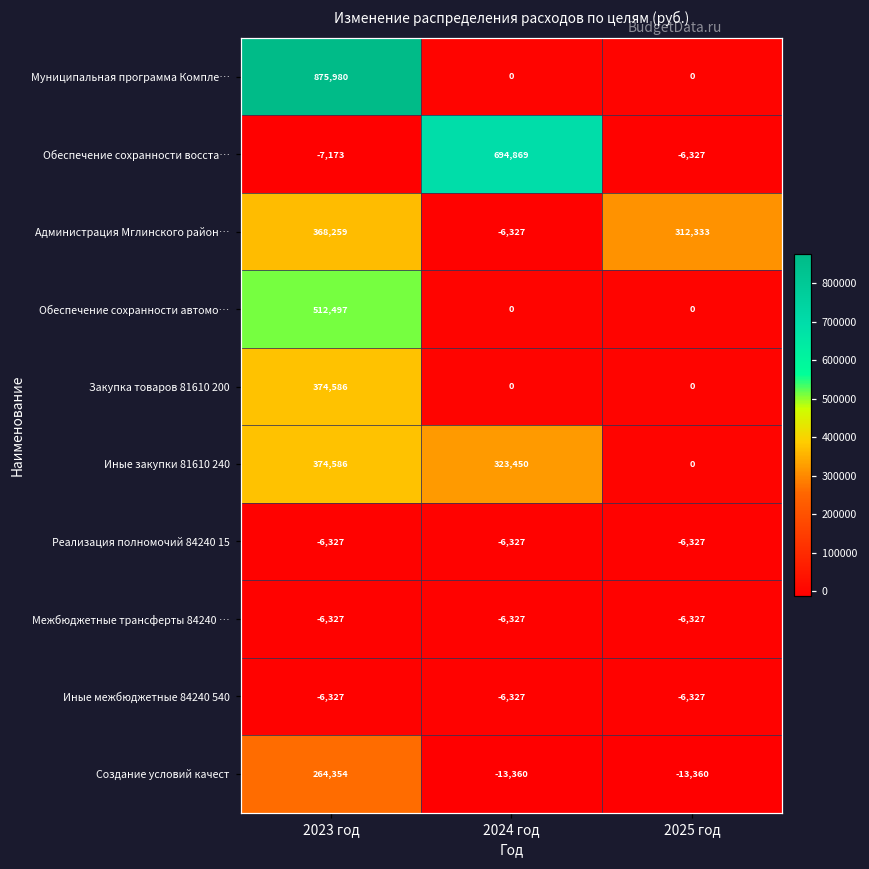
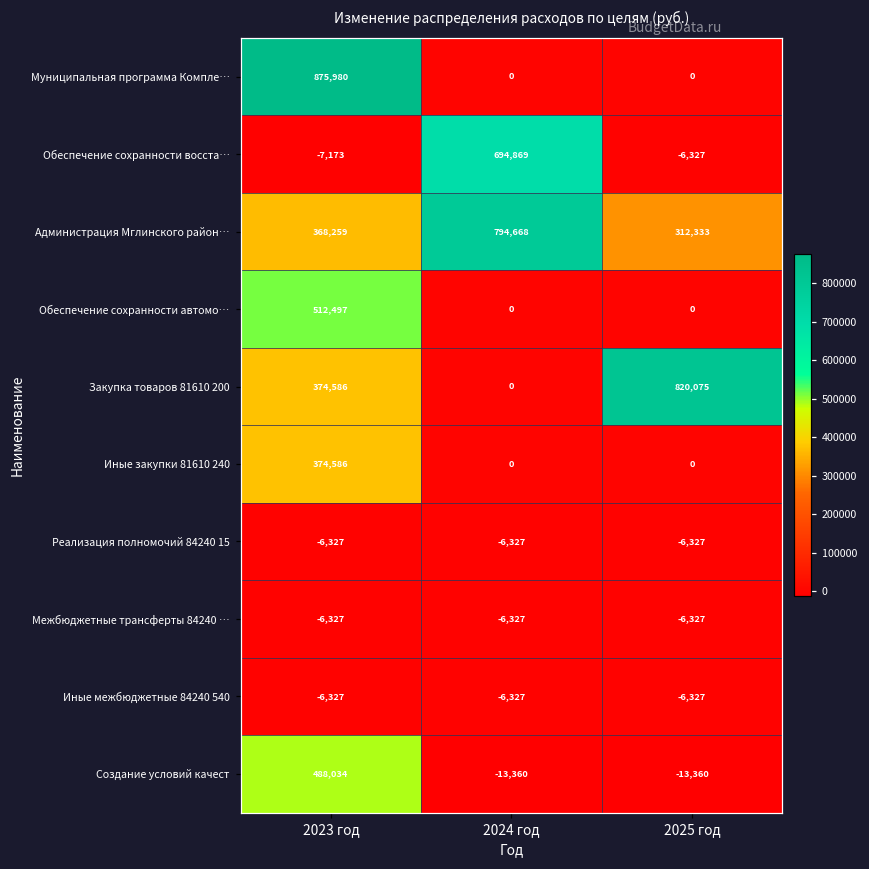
Администрация Мглинского район…, 2024 год: -6,327 -> 794,668
Закупка товаров 81610 200, 2025 год: 0 -> 820,075
Иные закупки 81610 240, 2024 год: 323,450 -> 0
Создание условий качест, 2023 год: 264,354 -> 488,034
